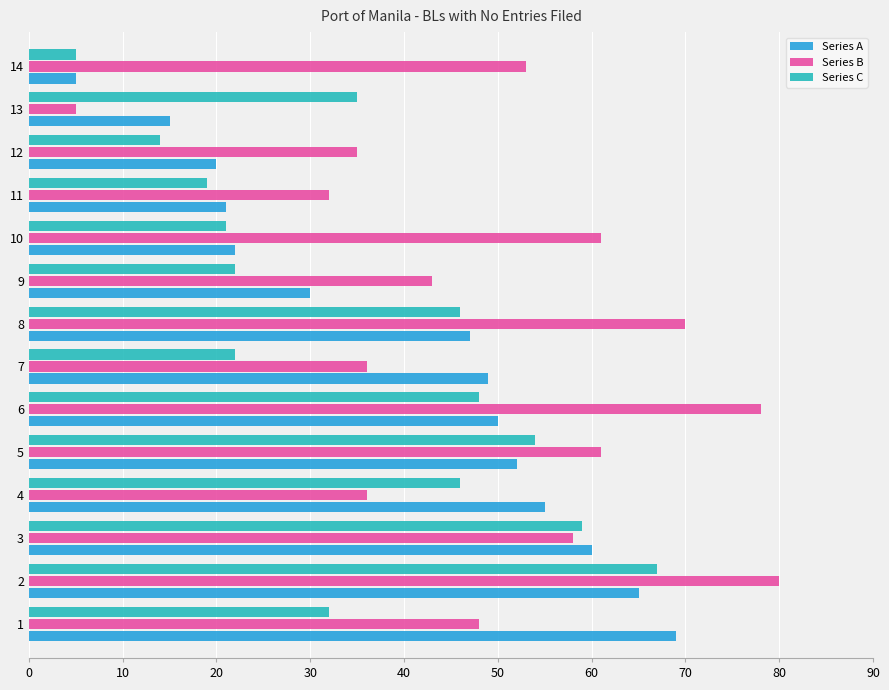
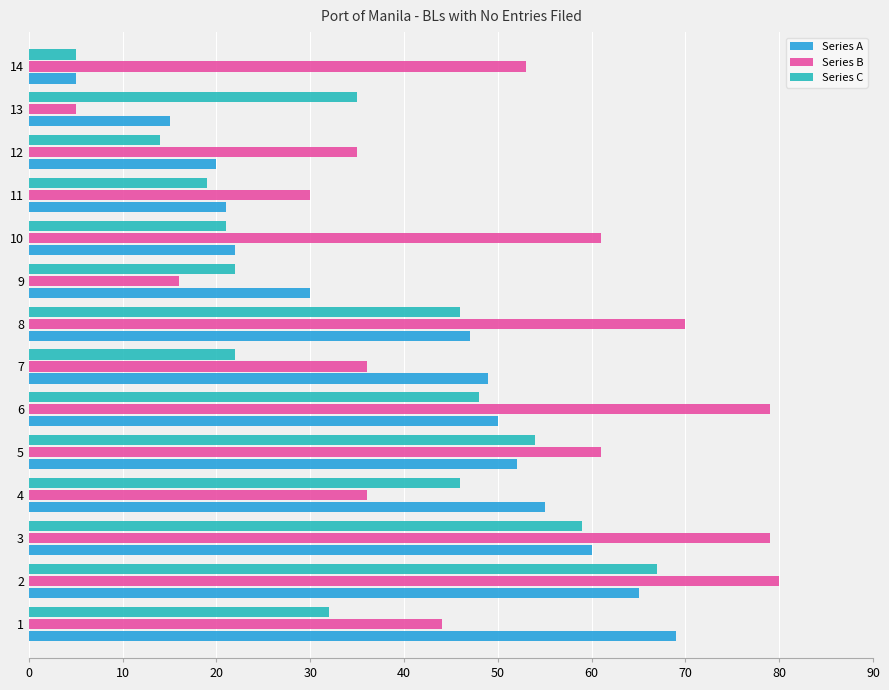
Series B, 11: 32 -> 30
Series B, 9: 43 -> 16
Series B, 6: 78 -> 79
Series B, 3: 58 -> 79
Series B, 1: 48 -> 44
